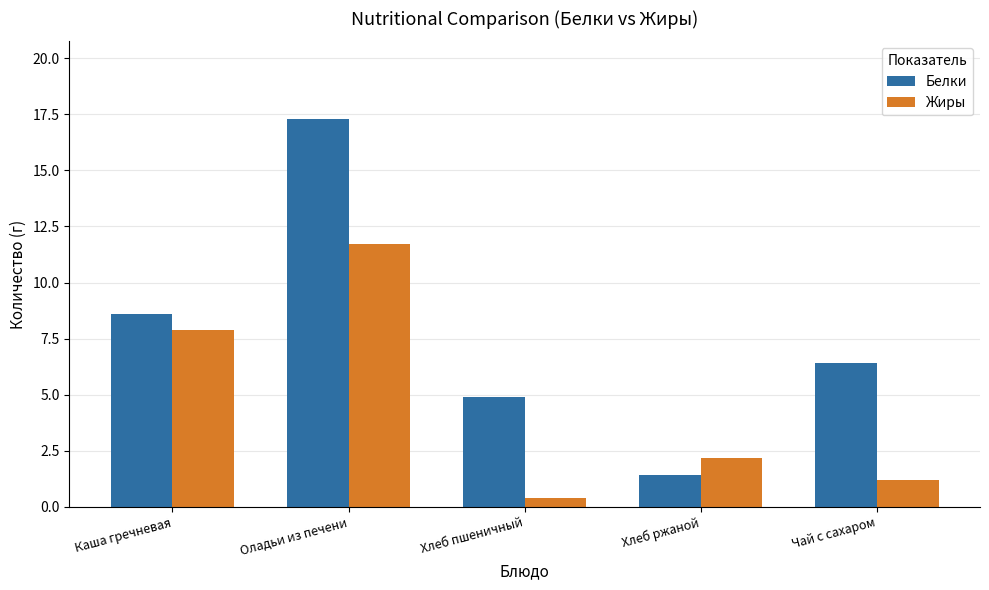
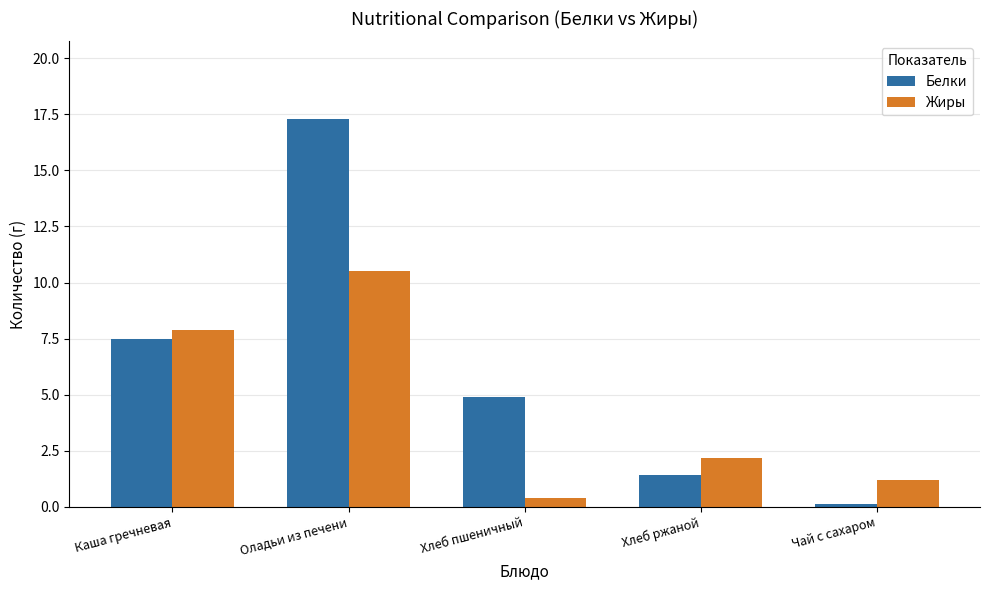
Белки, Каша гречневая: 8.6 -> 7.5
Жиры, Оладьи из печени: 11.7 -> 10.5
Белки, Чай с сахаром: 6.4 -> 0.1
